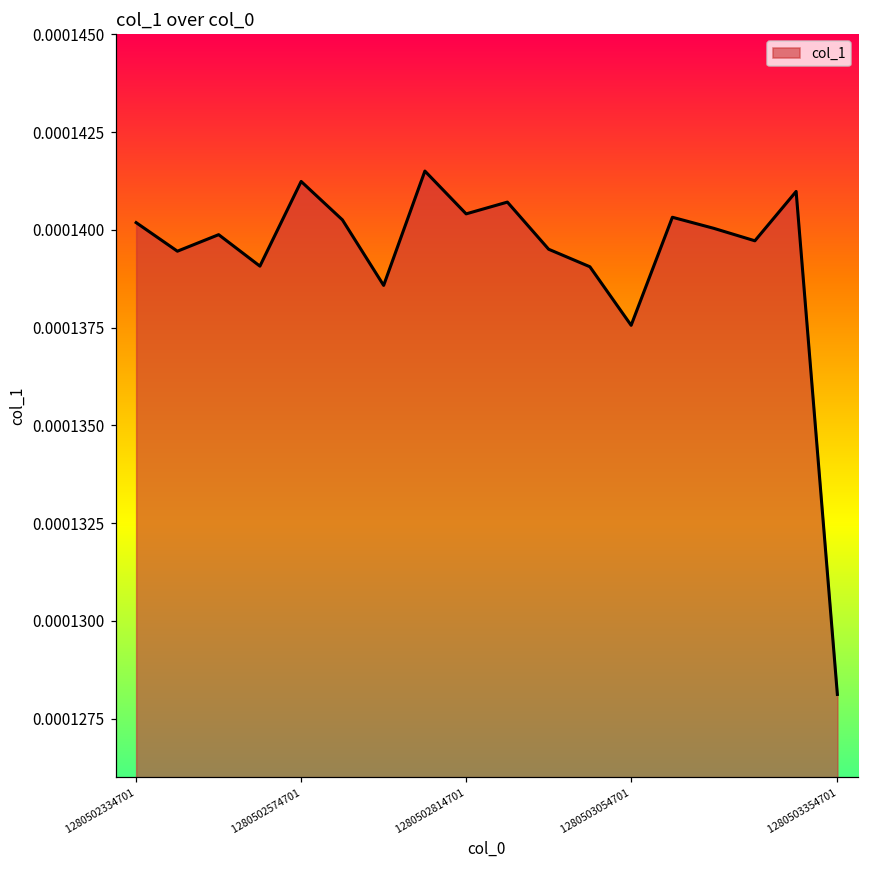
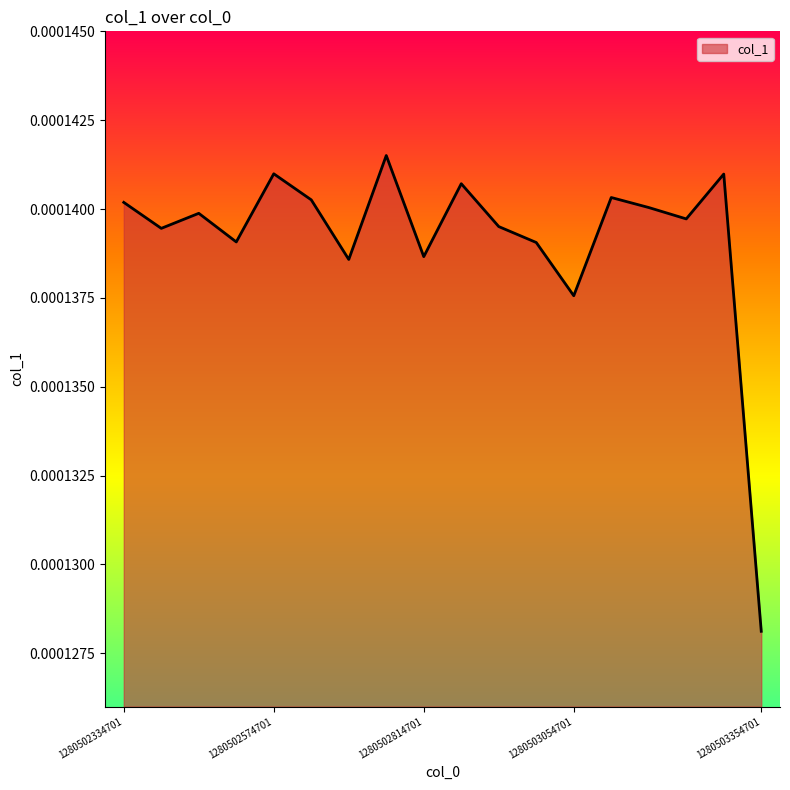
1280502574701: 0.0001412 -> 0.0001410
1280502814701: 0.0001404 -> 0.0001387
